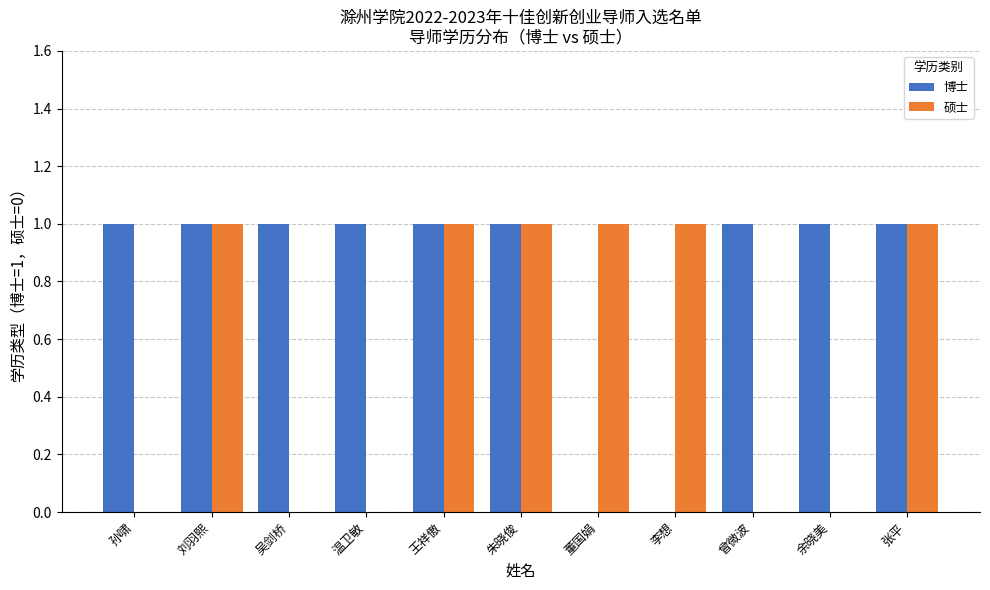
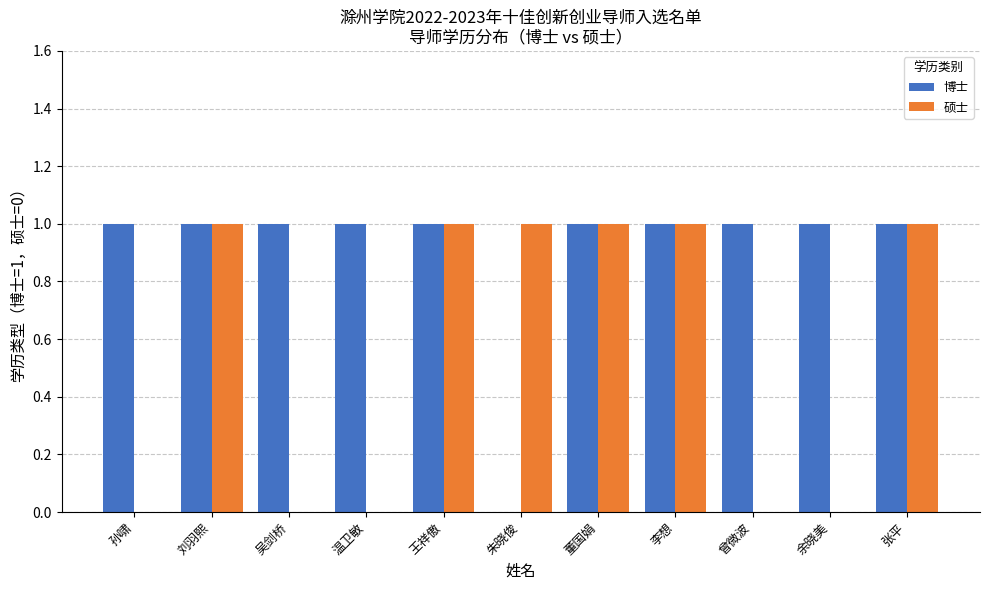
博士, 朱晓俊: 1 -> 0
博士, 董国娟: 0 -> 1
博士, 李想: 0 -> 1
